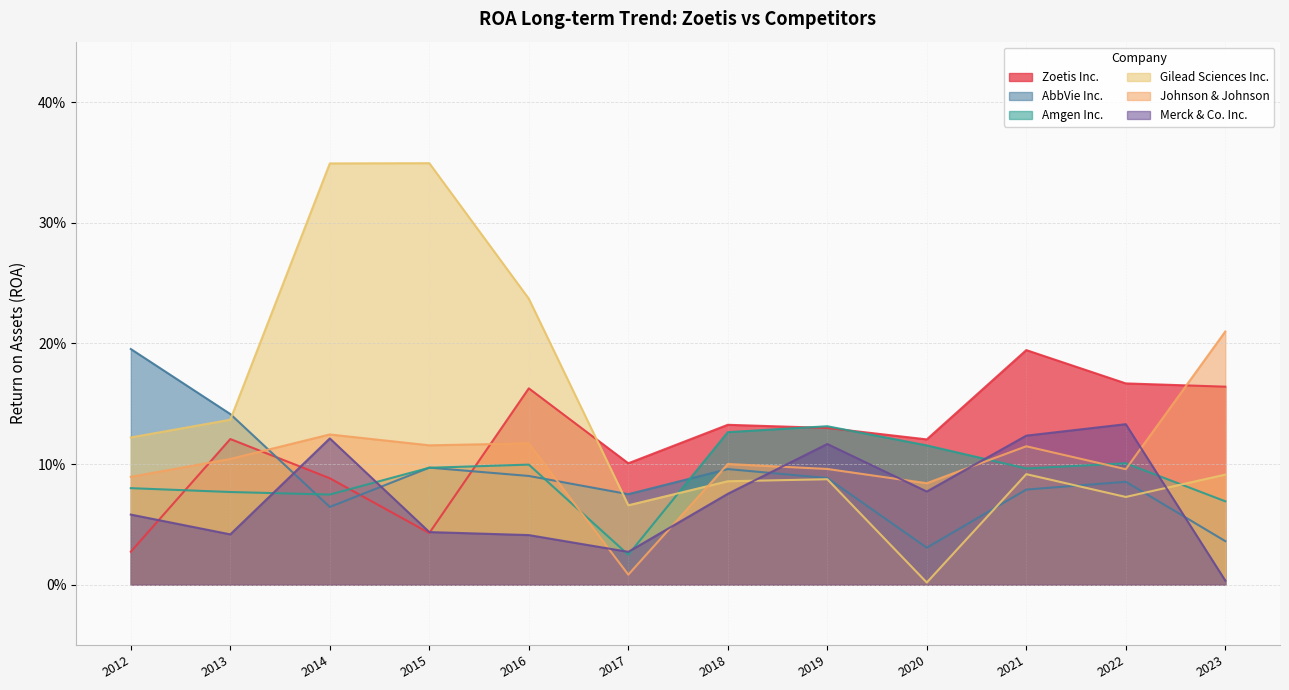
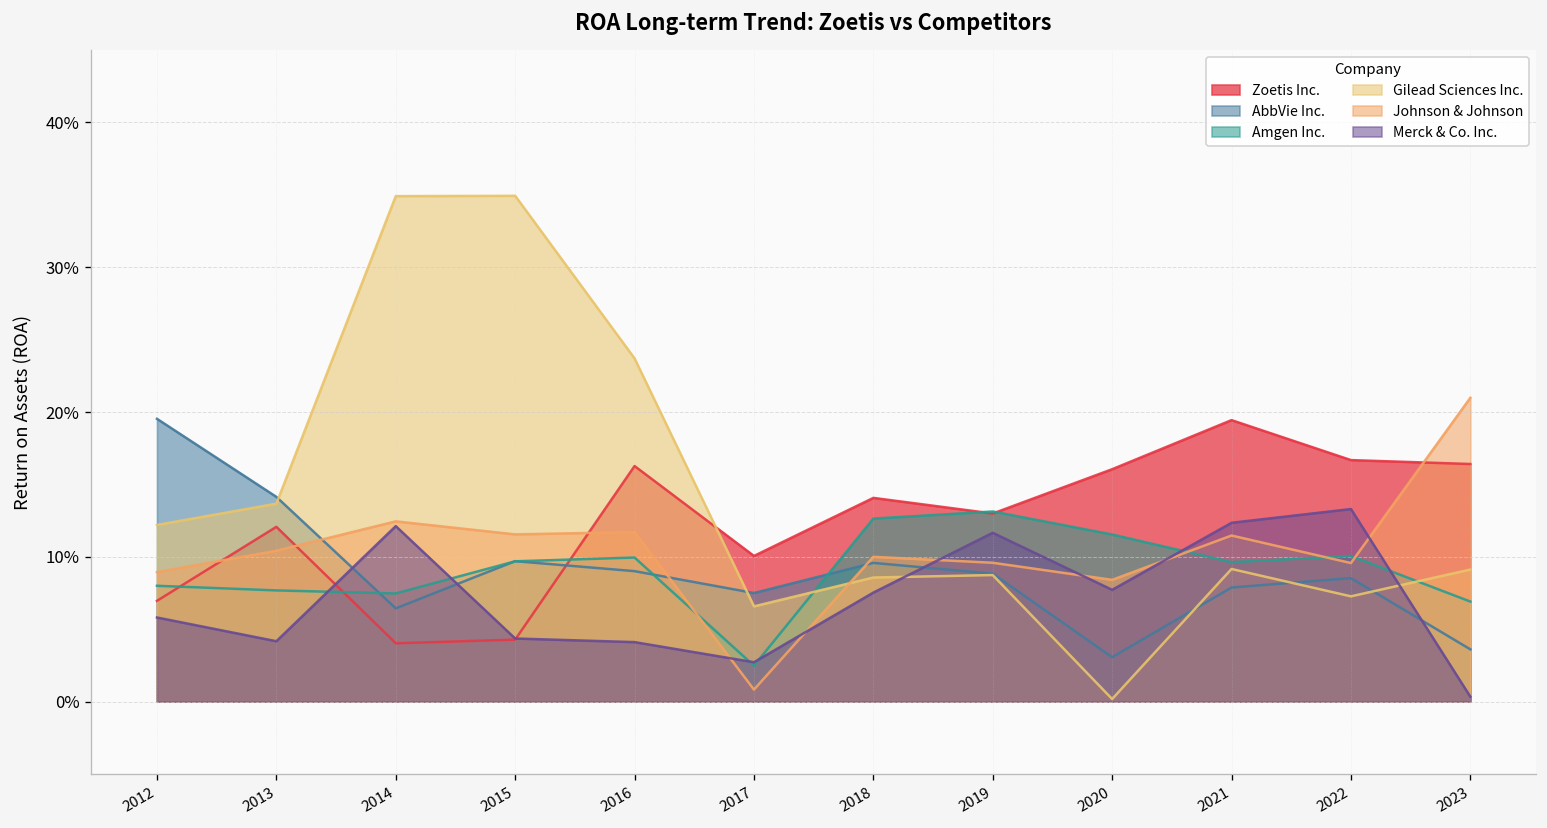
Zoetis Inc., 2012: 2.7% -> 7.0%
Zoetis Inc., 2014: 8.8% -> 4.0%
Zoetis Inc., 2018: 13.3% -> 14.1%
Zoetis Inc., 2020: 12.0% -> 16.1%
